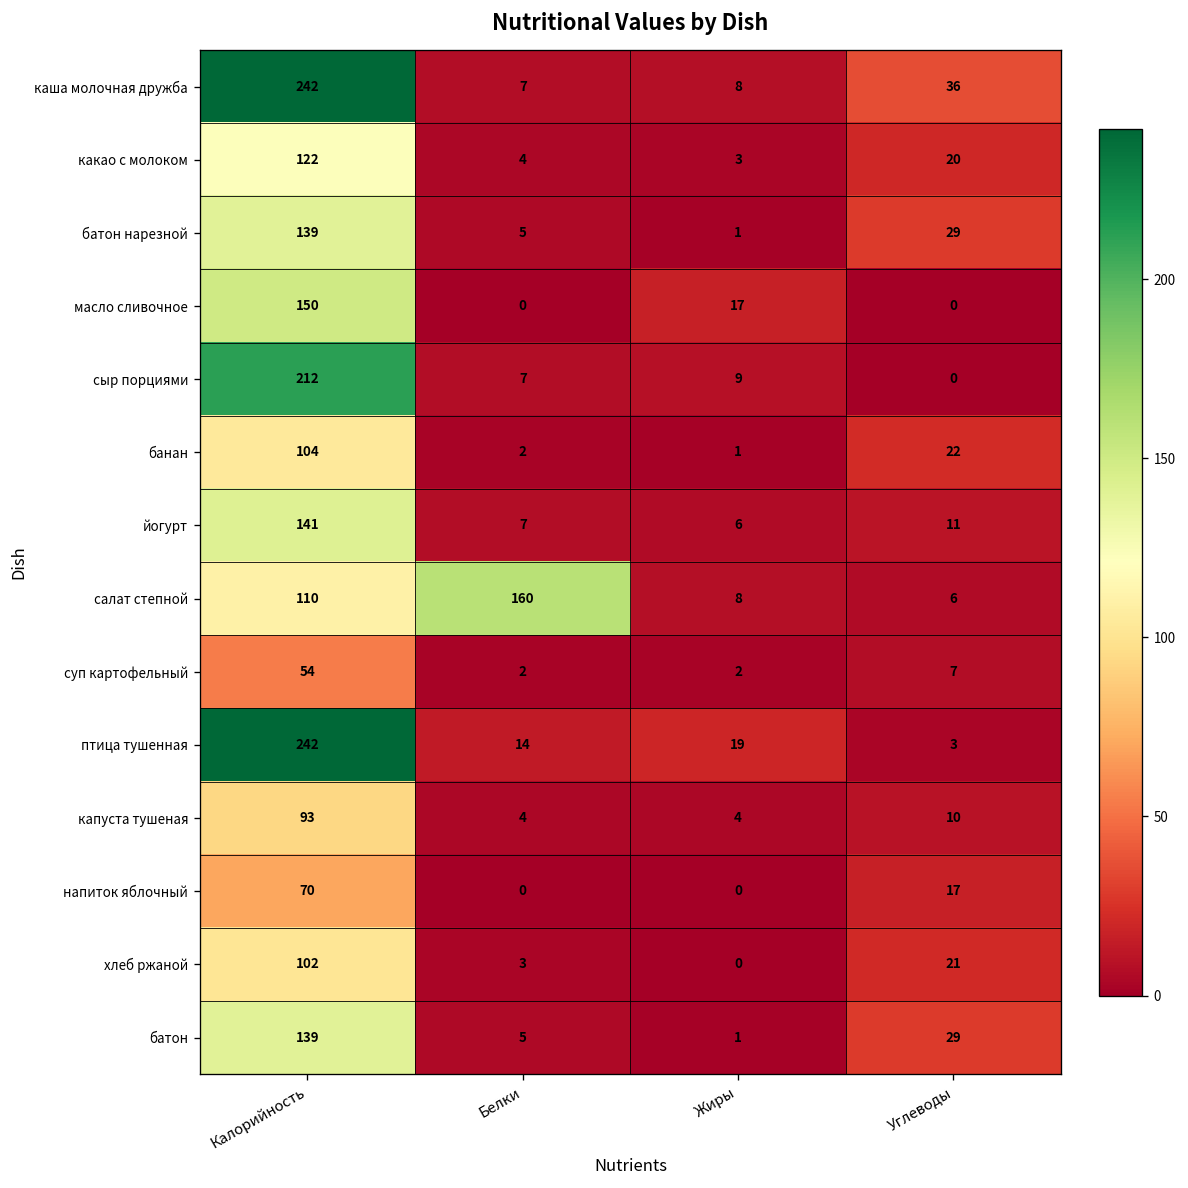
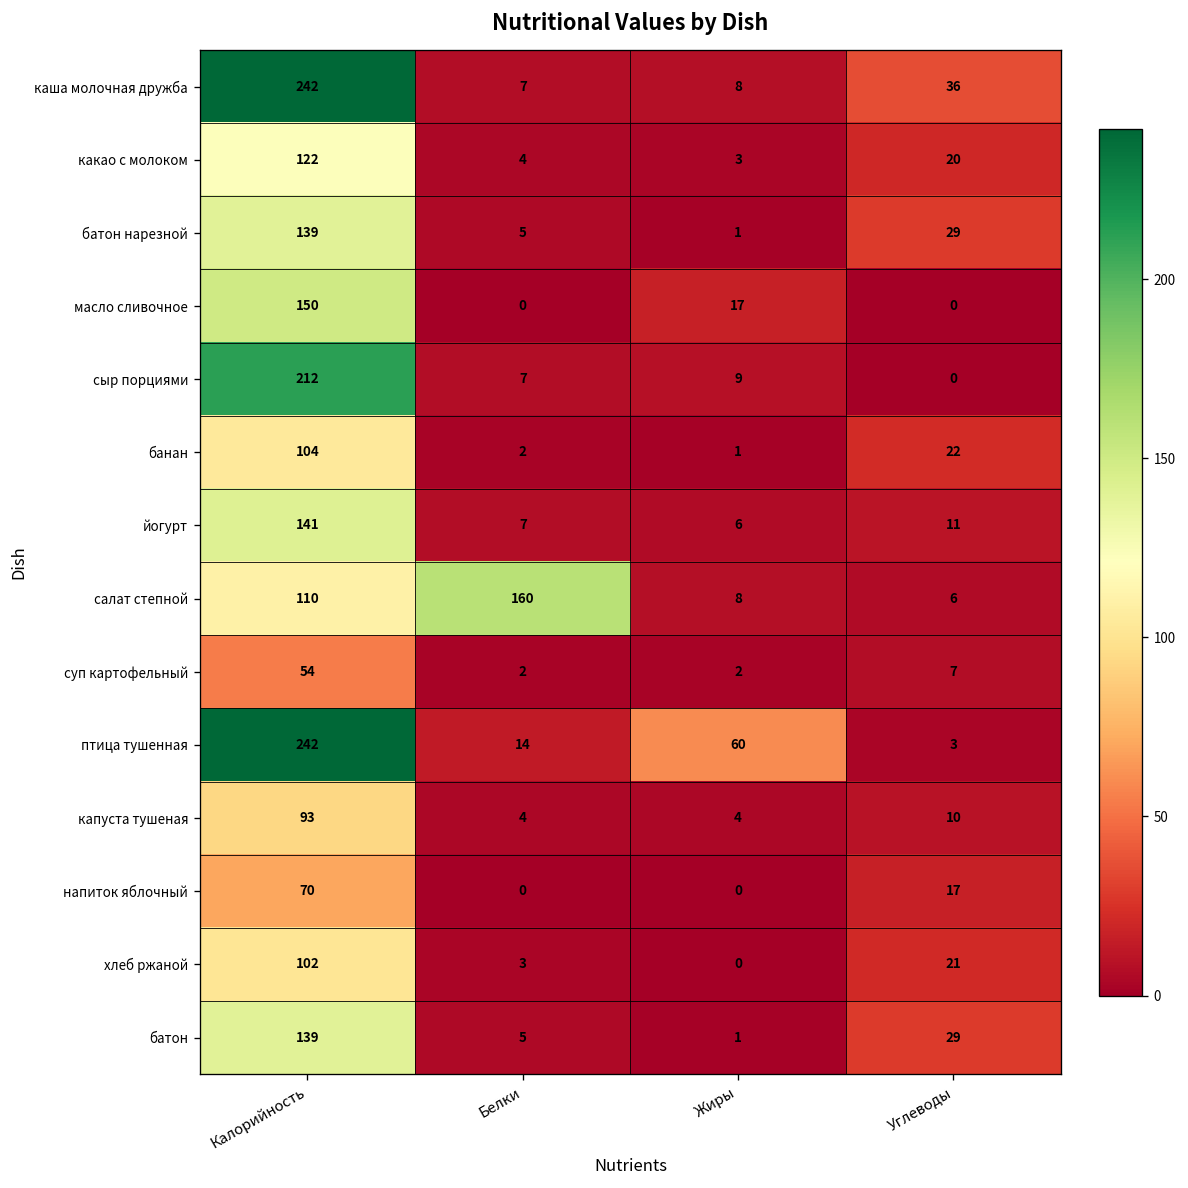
птица тушенная, Жиры: 19 -> 60
